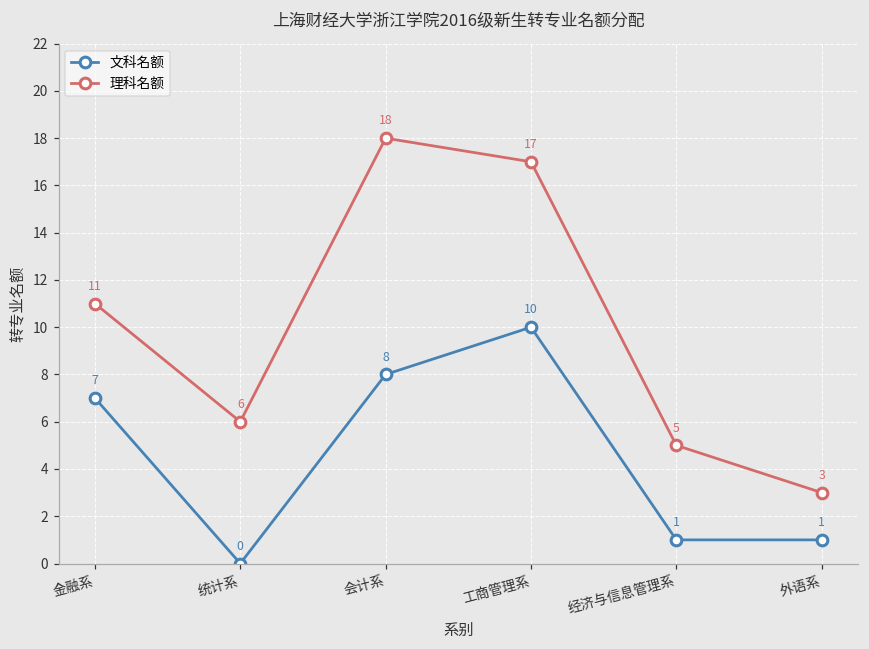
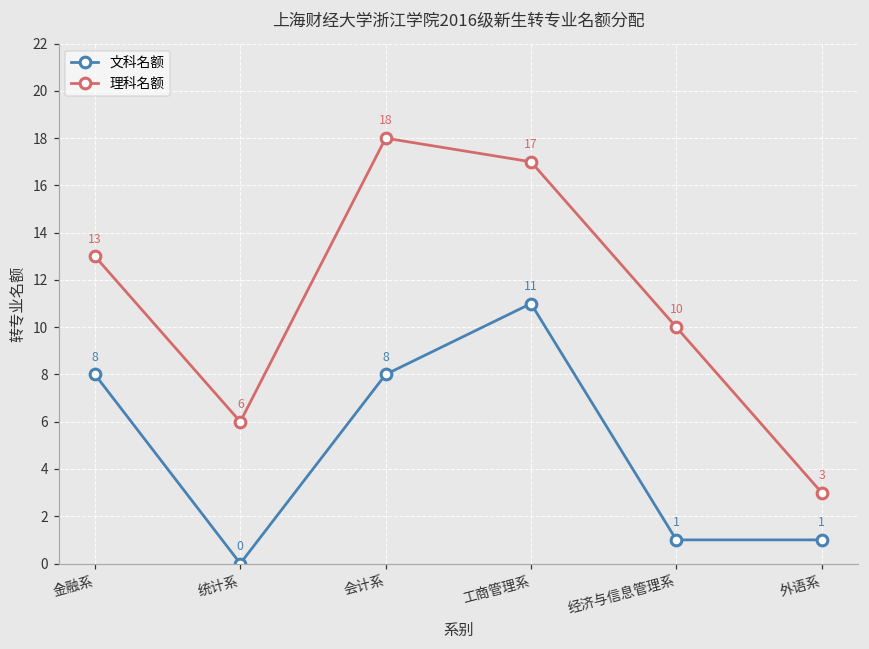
文科名额, 金融系: 7 -> 8
理科名额, 金融系: 11 -> 13
文科名额, 工商管理系: 10 -> 11
理科名额, 经济与信息管理系: 5 -> 10
